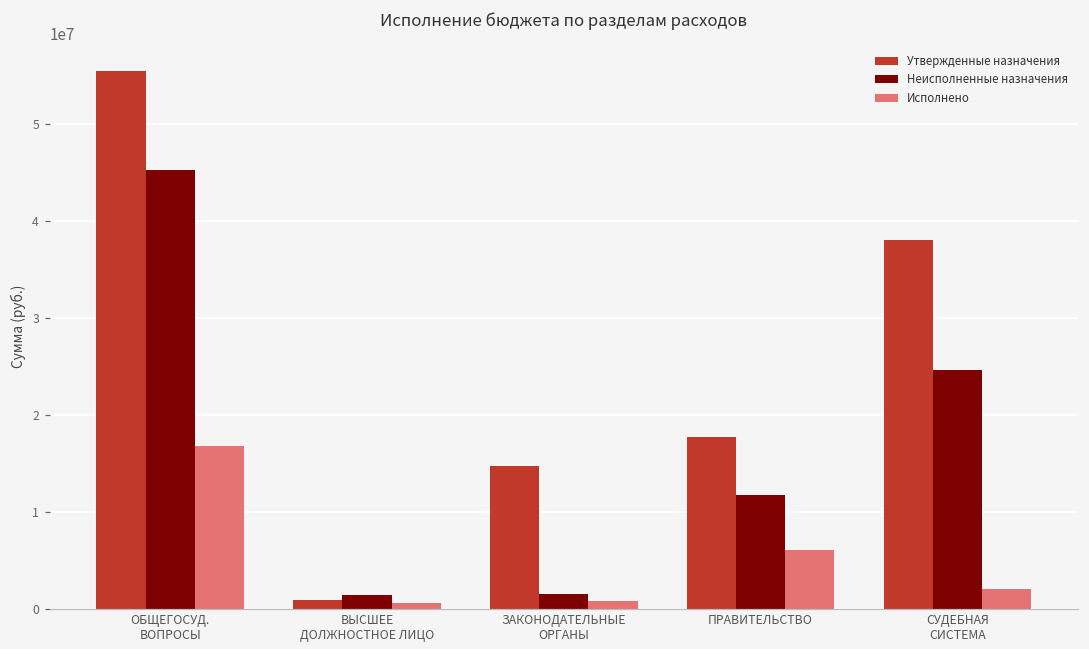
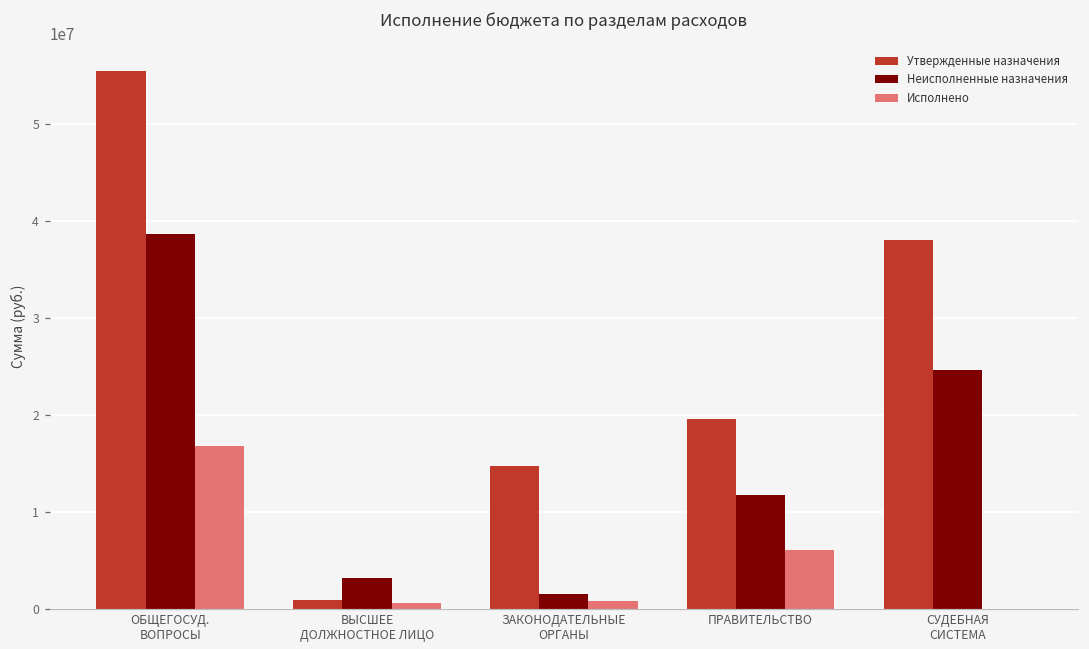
Неисполненные назначения, ОБЩЕГОСУД. ВОПРОСЫ: 45000000 -> 39000000
Неисполненные назначения, ВЫСШЕЕ ДОЛЖНОСТНОЕ ЛИЦО: 1000000 -> 3000000
Утвержденные назначения, ПРАВИТЕЛЬСТВО: 18000000 -> 20000000
Исполнено, СУДЕБНАЯ СИСТЕМА: 2000000 -> 0
